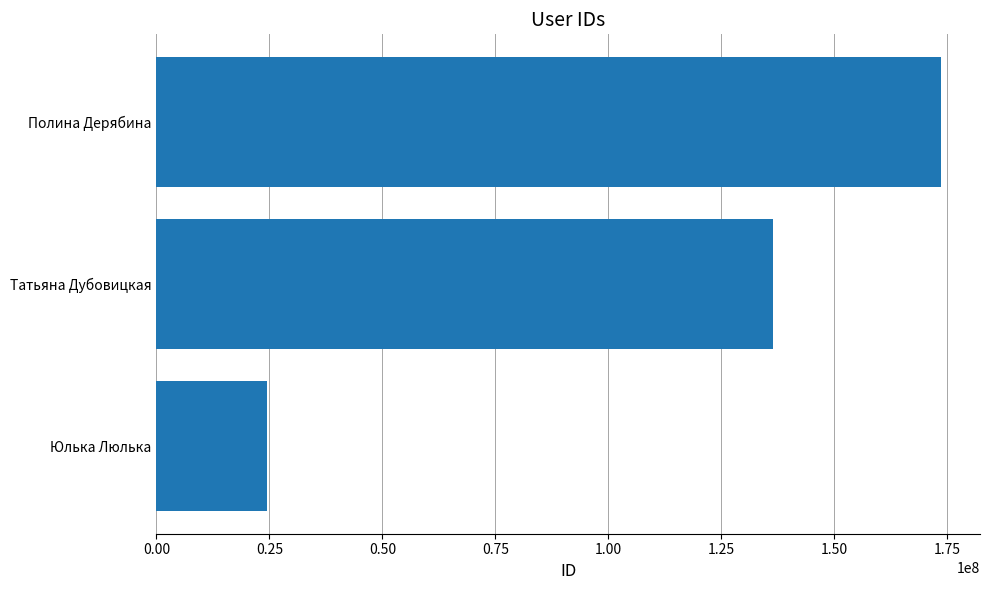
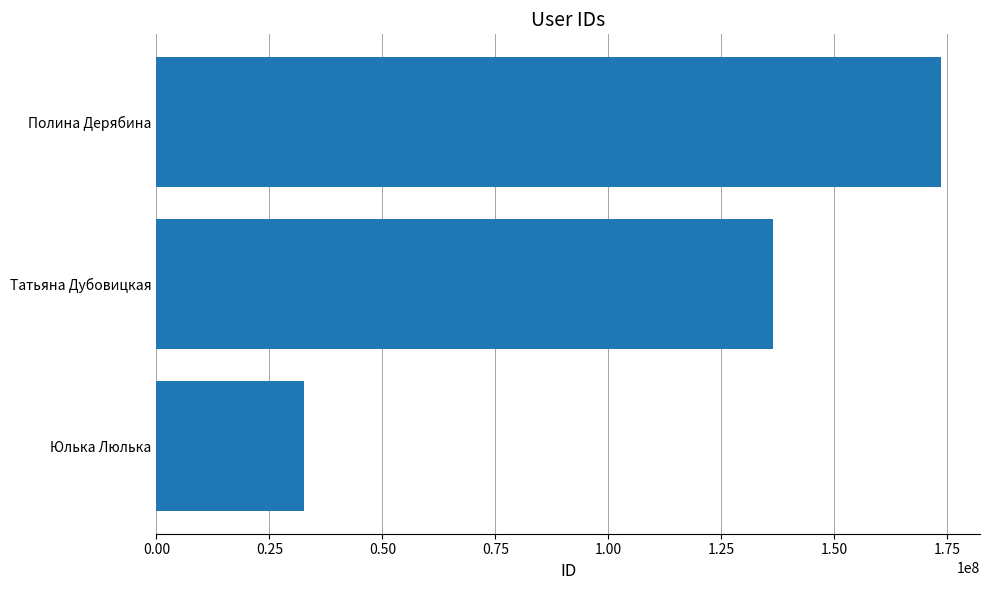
Юлька Люлька: 25000000 -> 33000000
